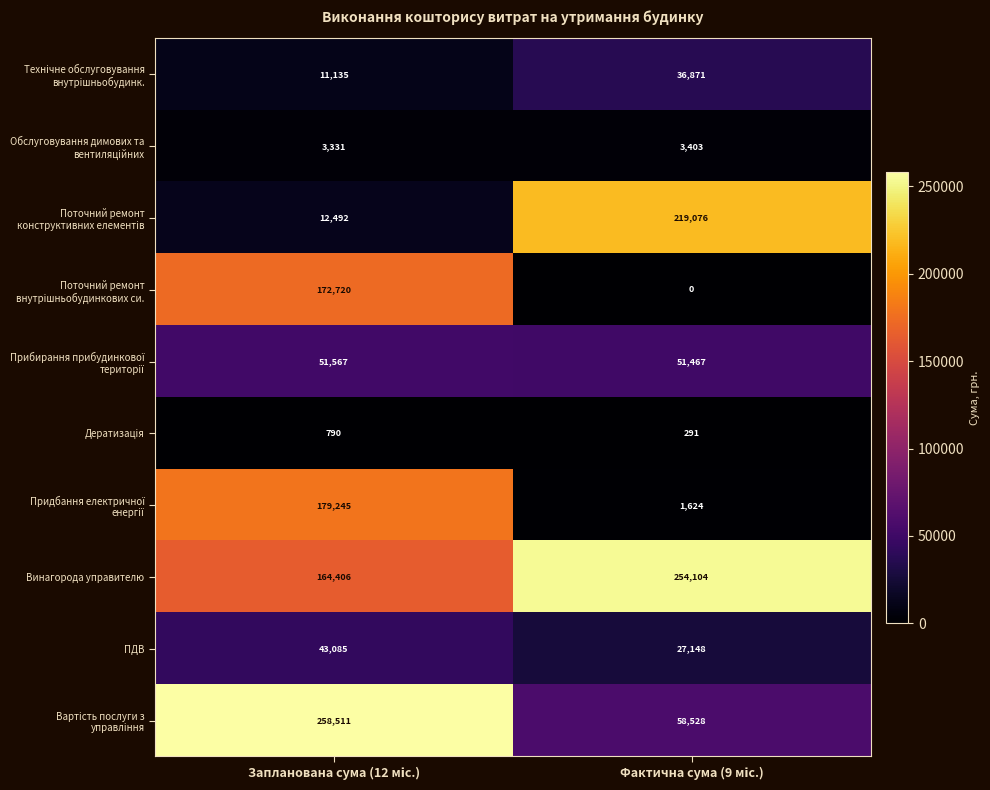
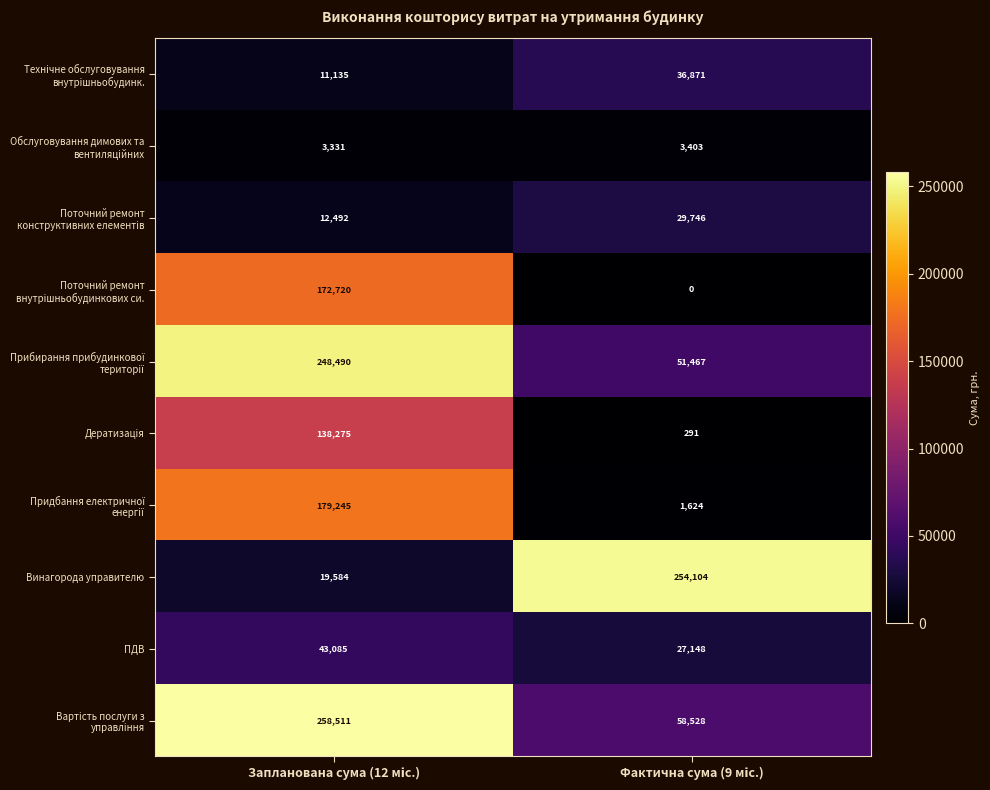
Поточний ремонт конструктивних елементів, Фактична сума (9 міс.): 219,076 -> 29,746
Прибирання прибудинкової території, Запланована сума (12 міс.): 51,567 -> 248,490
Дератизація, Запланована сума (12 міс.): 790 -> 138,275
Винагорода управителю, Запланована сума (12 міс.): 164,406 -> 19,584
